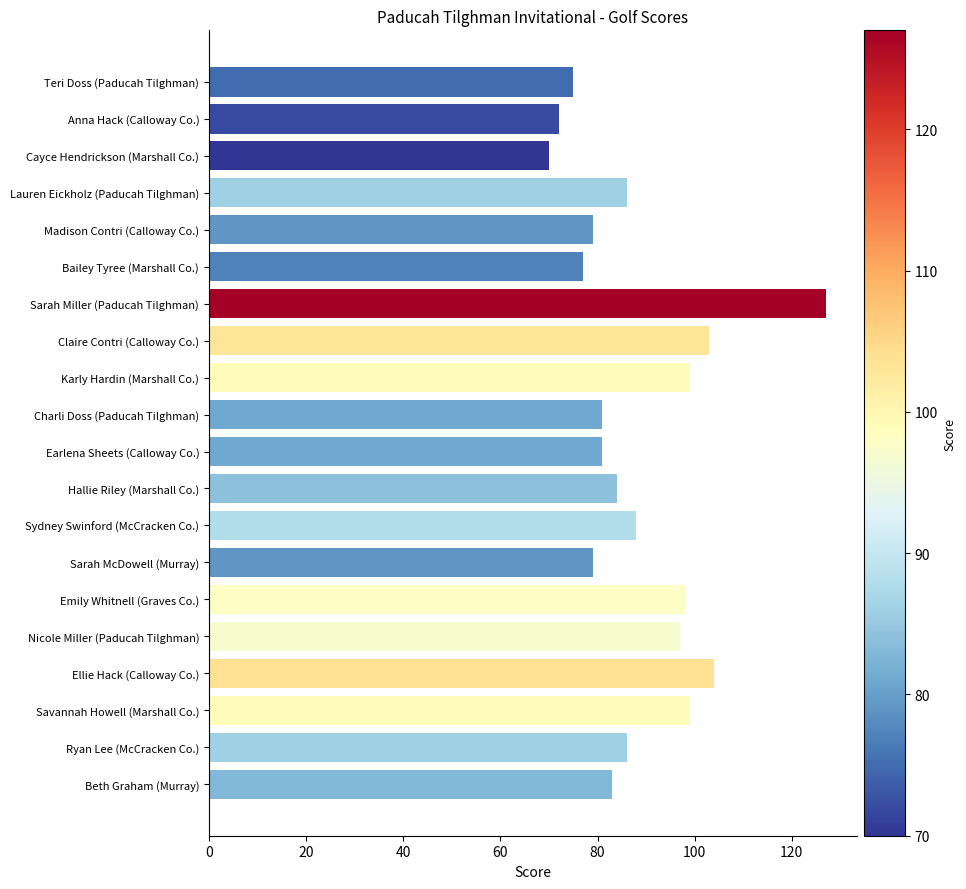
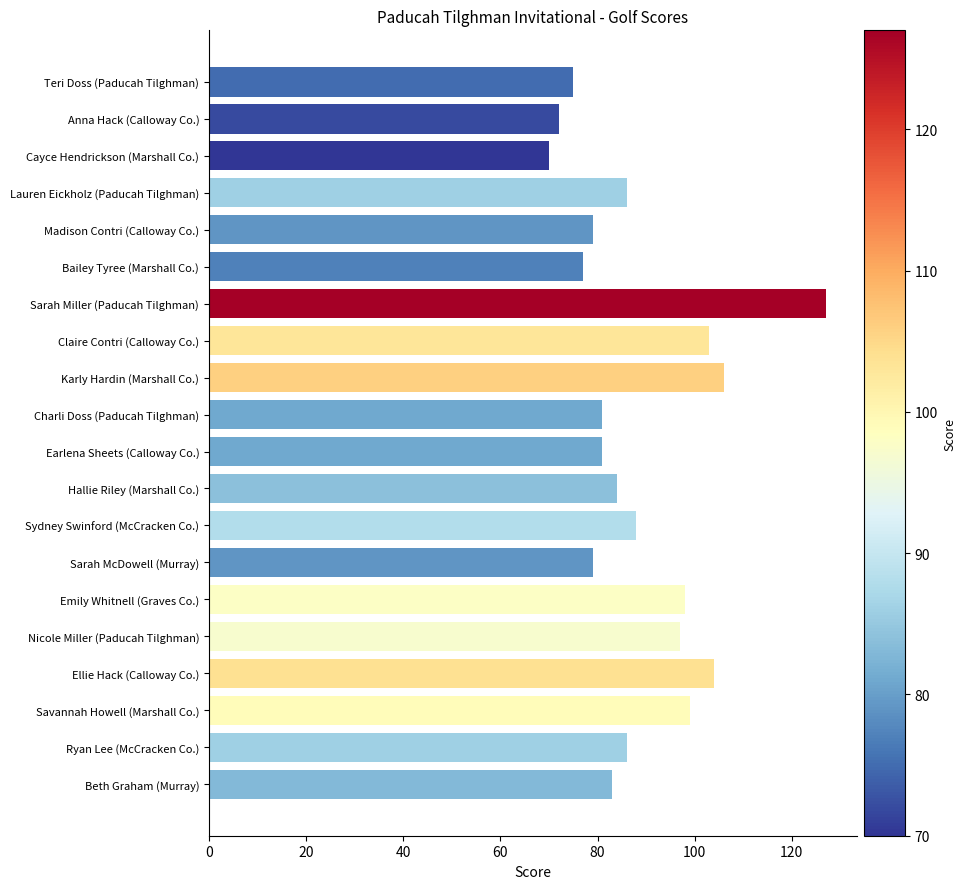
Karly Hardin (Marshall Co.): 99 -> 106
